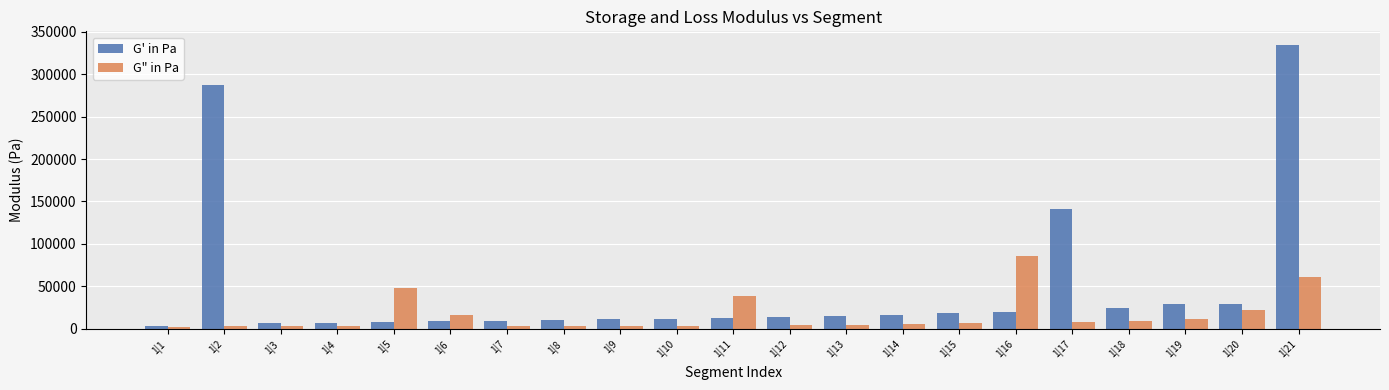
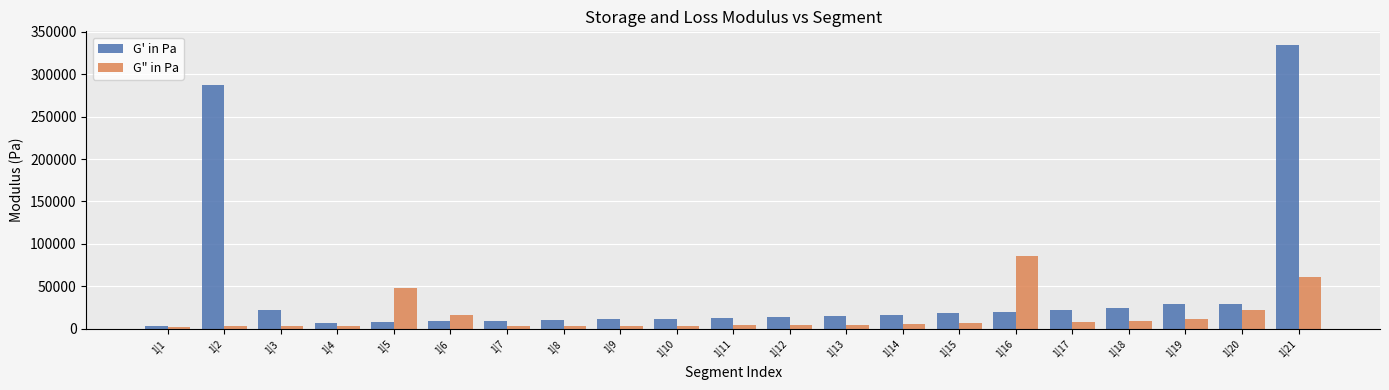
G' in Pa, 1|3: 10000 -> 20000
G" in Pa, 1|11: 40000 -> 0
G' in Pa, 1|17: 140000 -> 20000
